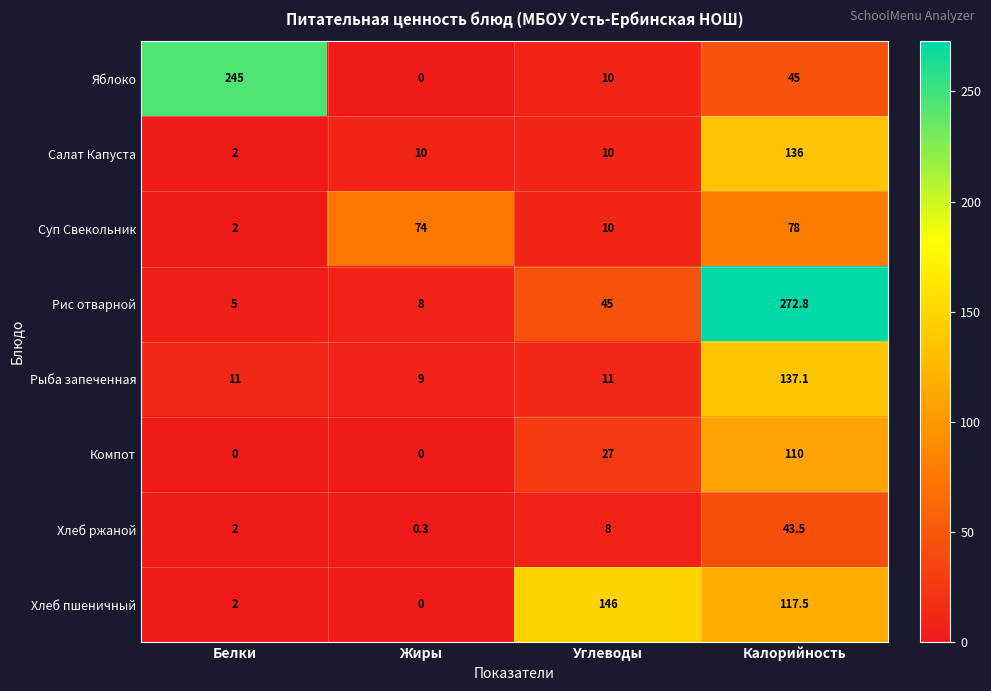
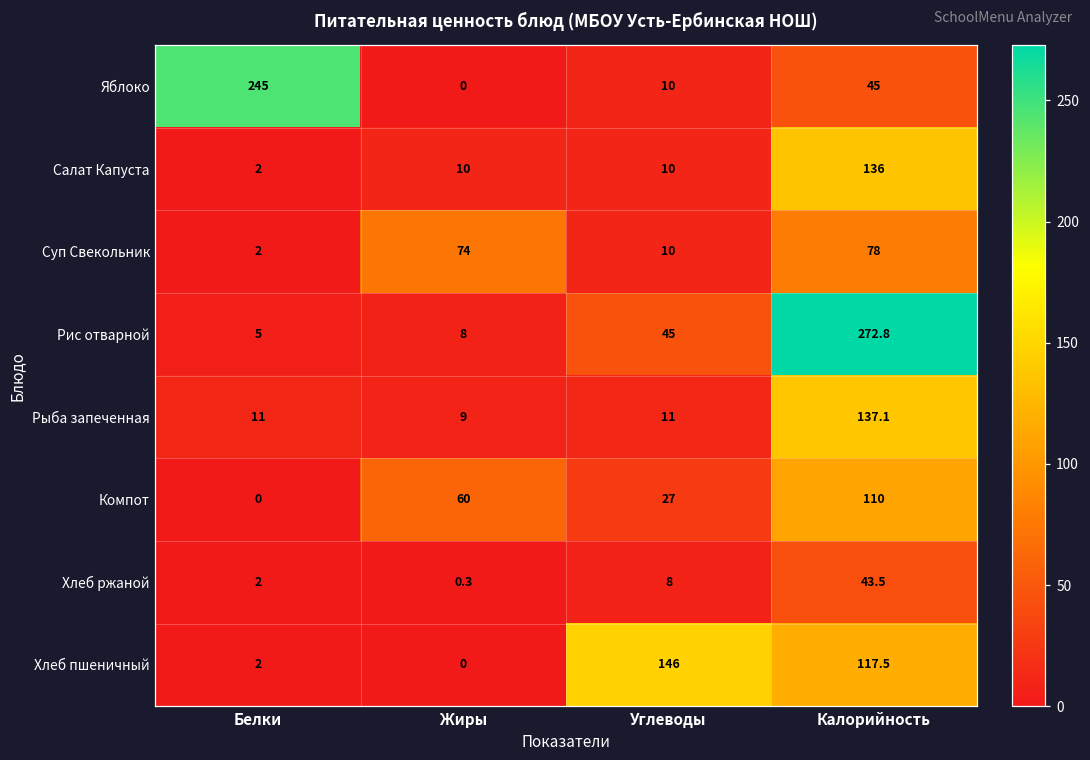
Компот, Жиры: 0 -> 60
